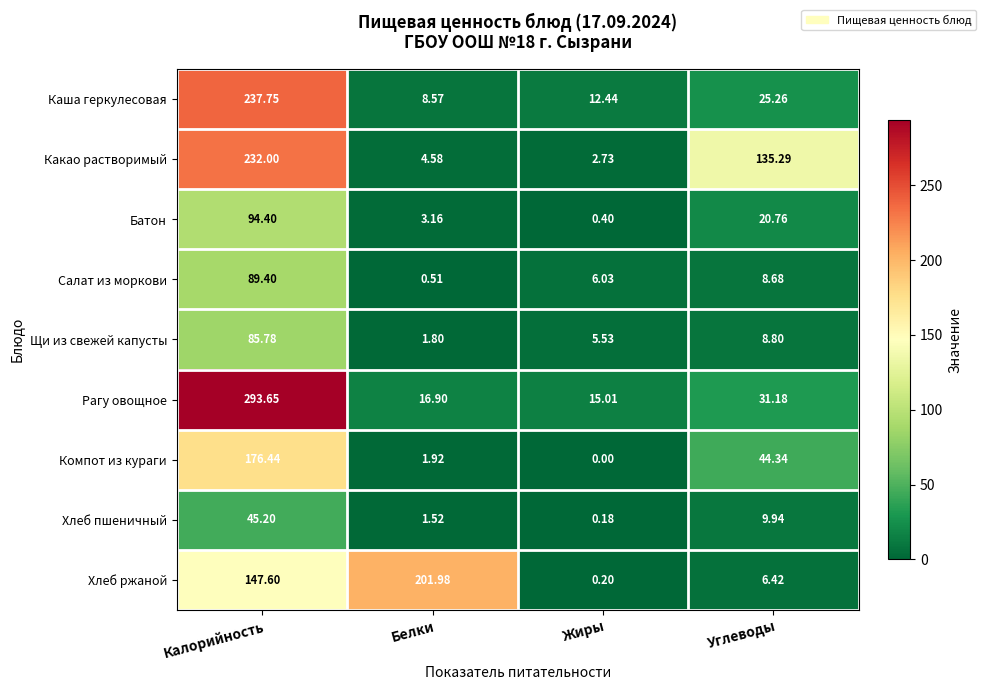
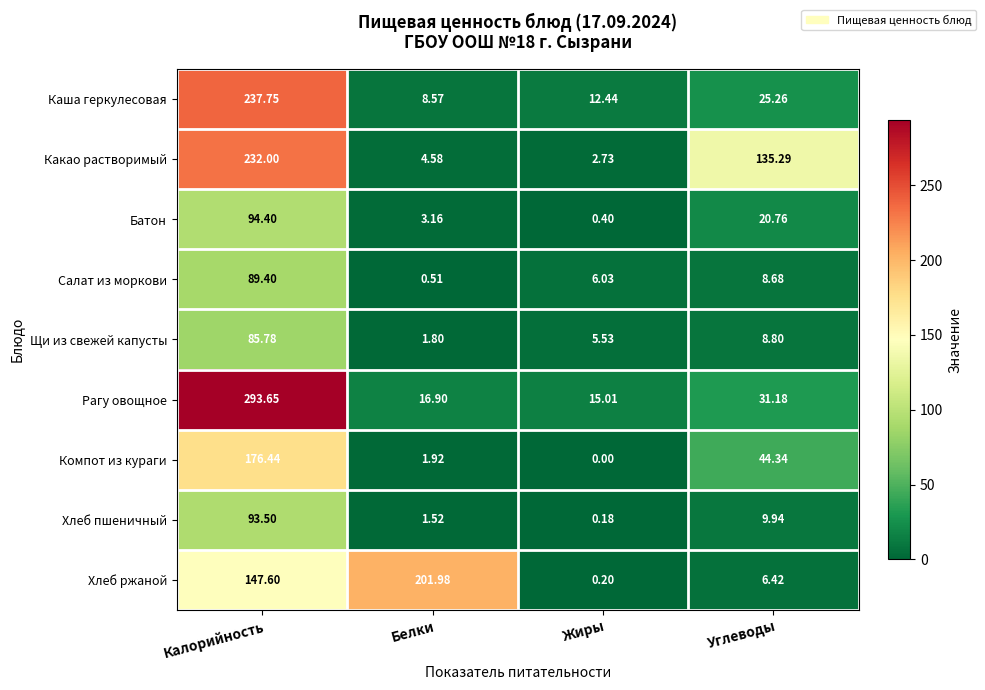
Хлеб пшеничный, Калорийность: 45.20 -> 93.50
